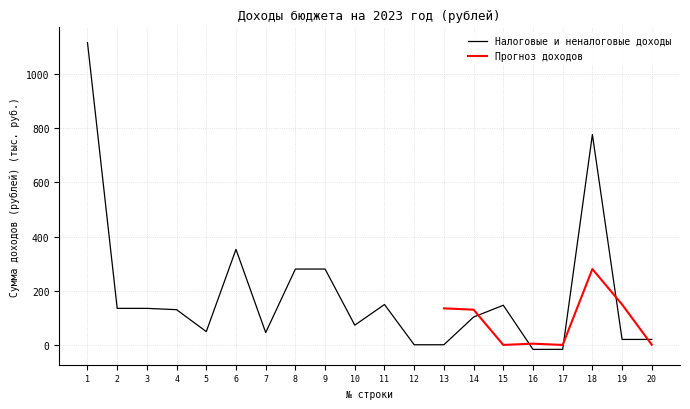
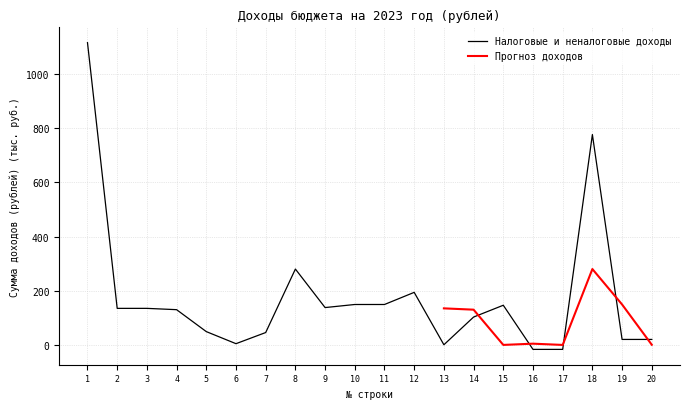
Налоговые и неналоговые доходы, 6: 350 -> 0
Налоговые и неналоговые доходы, 9: 280 -> 140
Налоговые и неналоговые доходы, 10: 70 -> 150
Налоговые и неналоговые доходы, 12: 0 -> 190
